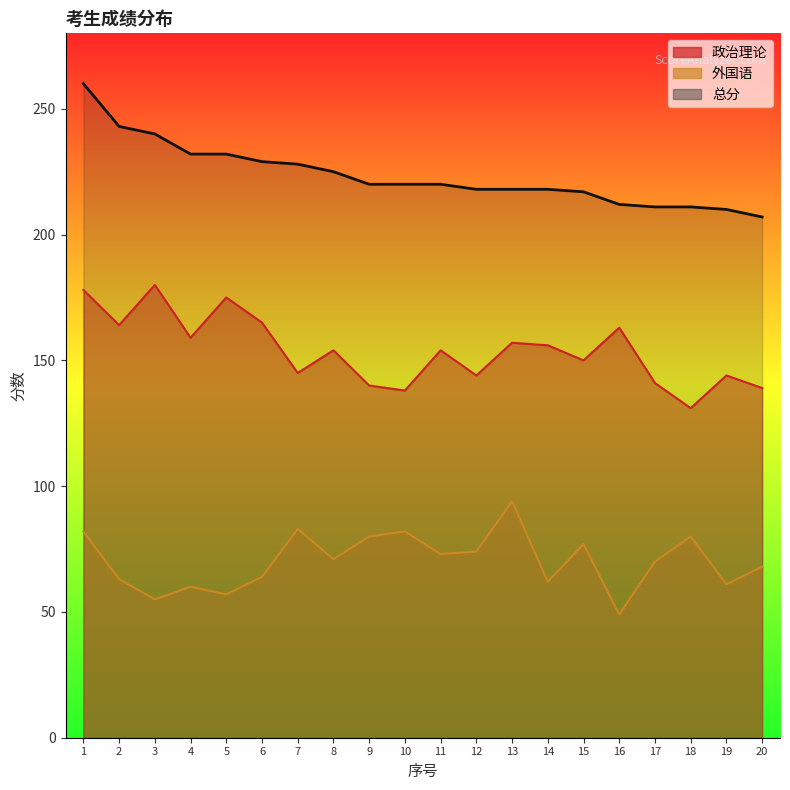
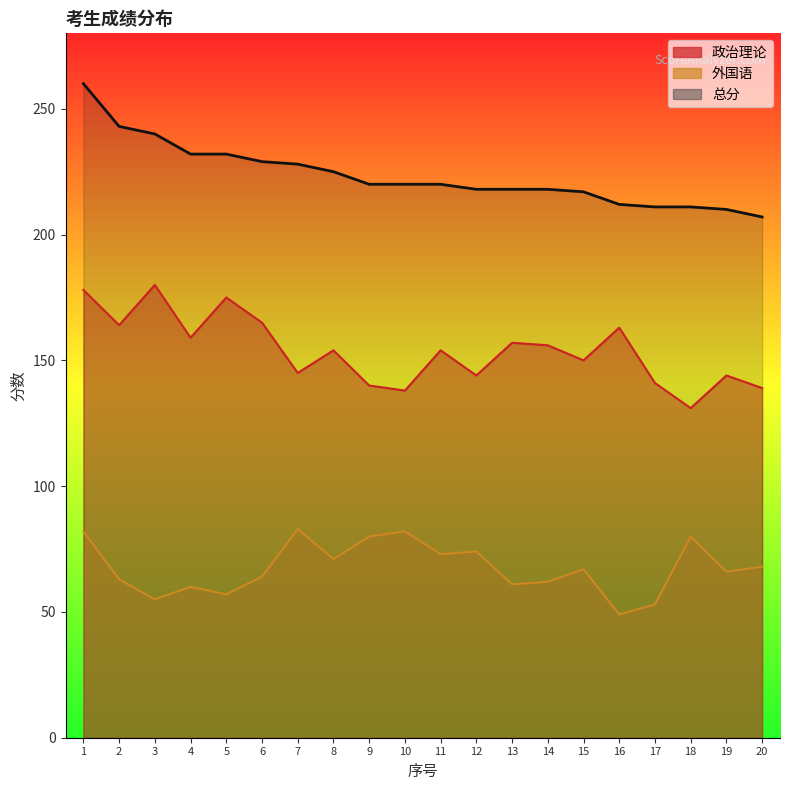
外国语, 13: 94 -> 61
外国语, 15: 77 -> 67
外国语, 17: 70 -> 53
外国语, 19: 61 -> 66
